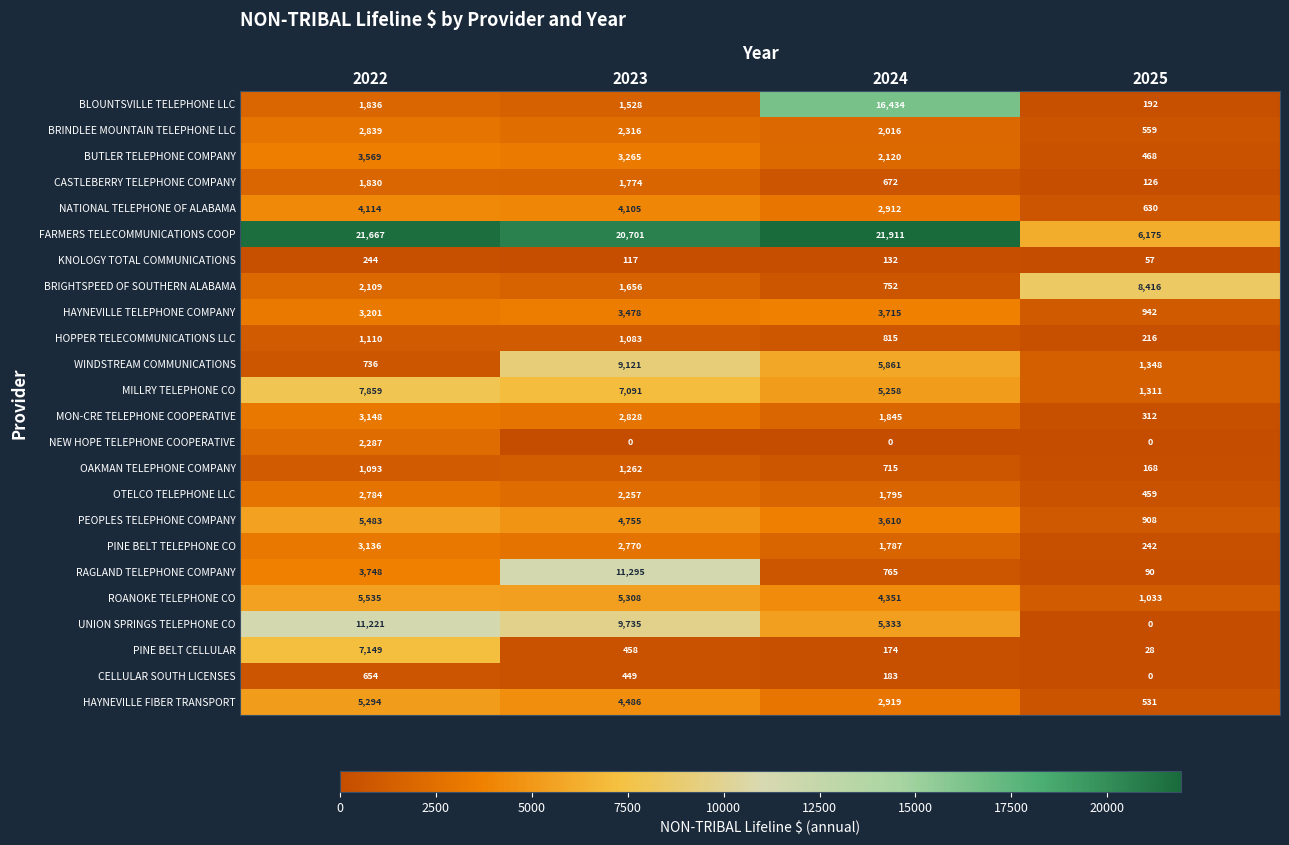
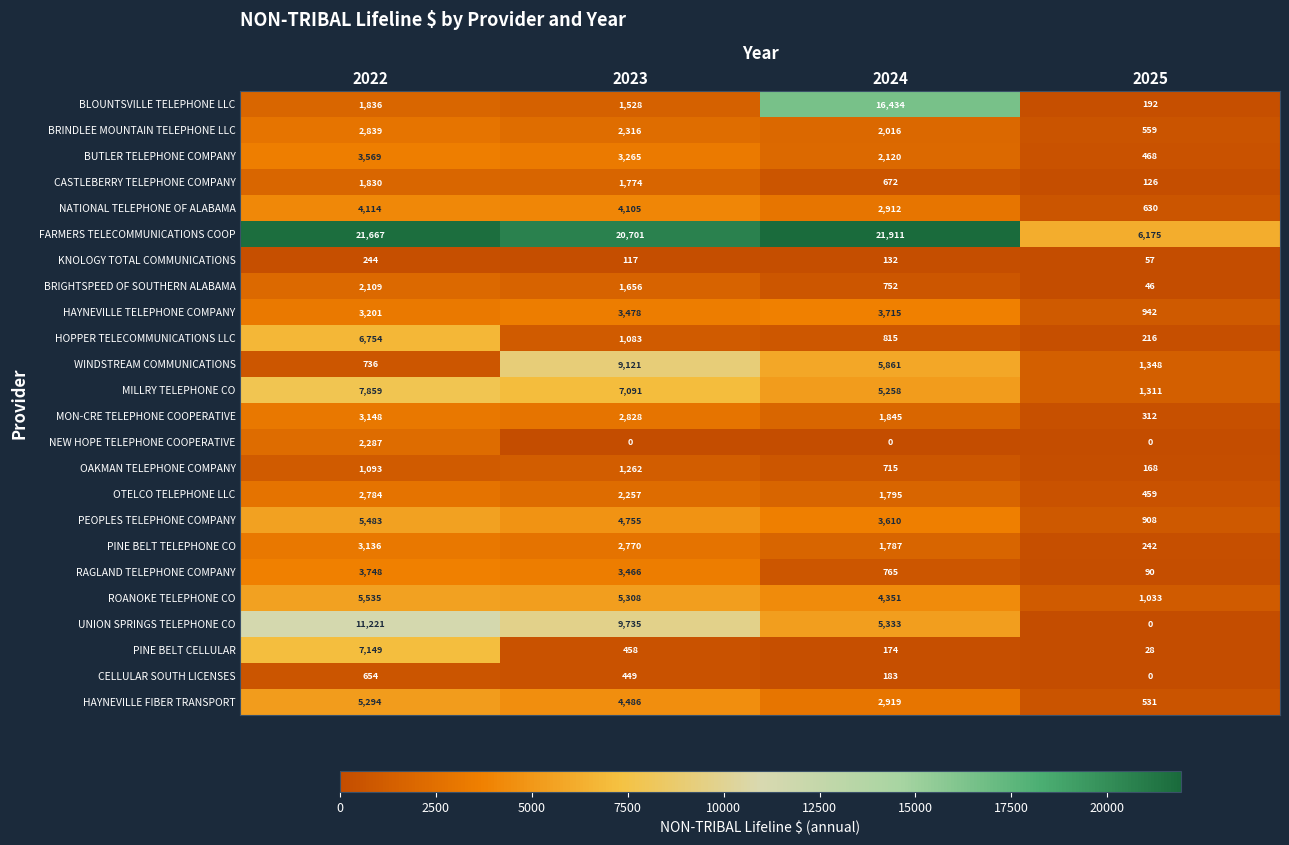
BRIGHTSPEED OF SOUTHERN ALABAMA, 2025: 8,416 -> 46
HOPPER TELECOMMUNICATIONS LLC, 2022: 1,110 -> 6,754
RAGLAND TELEPHONE COMPANY, 2023: 11,295 -> 3,466
